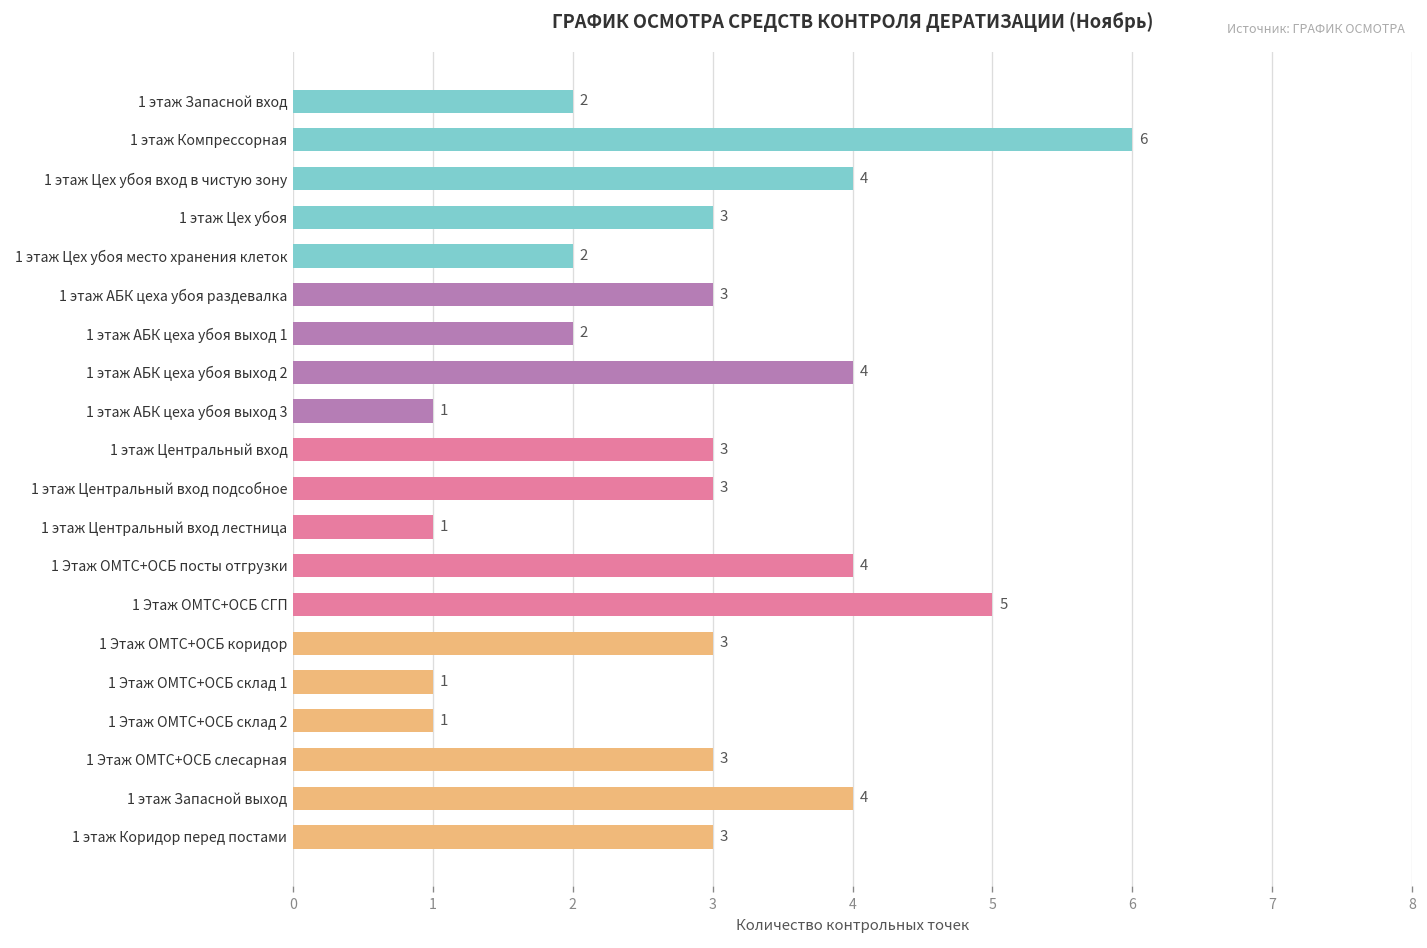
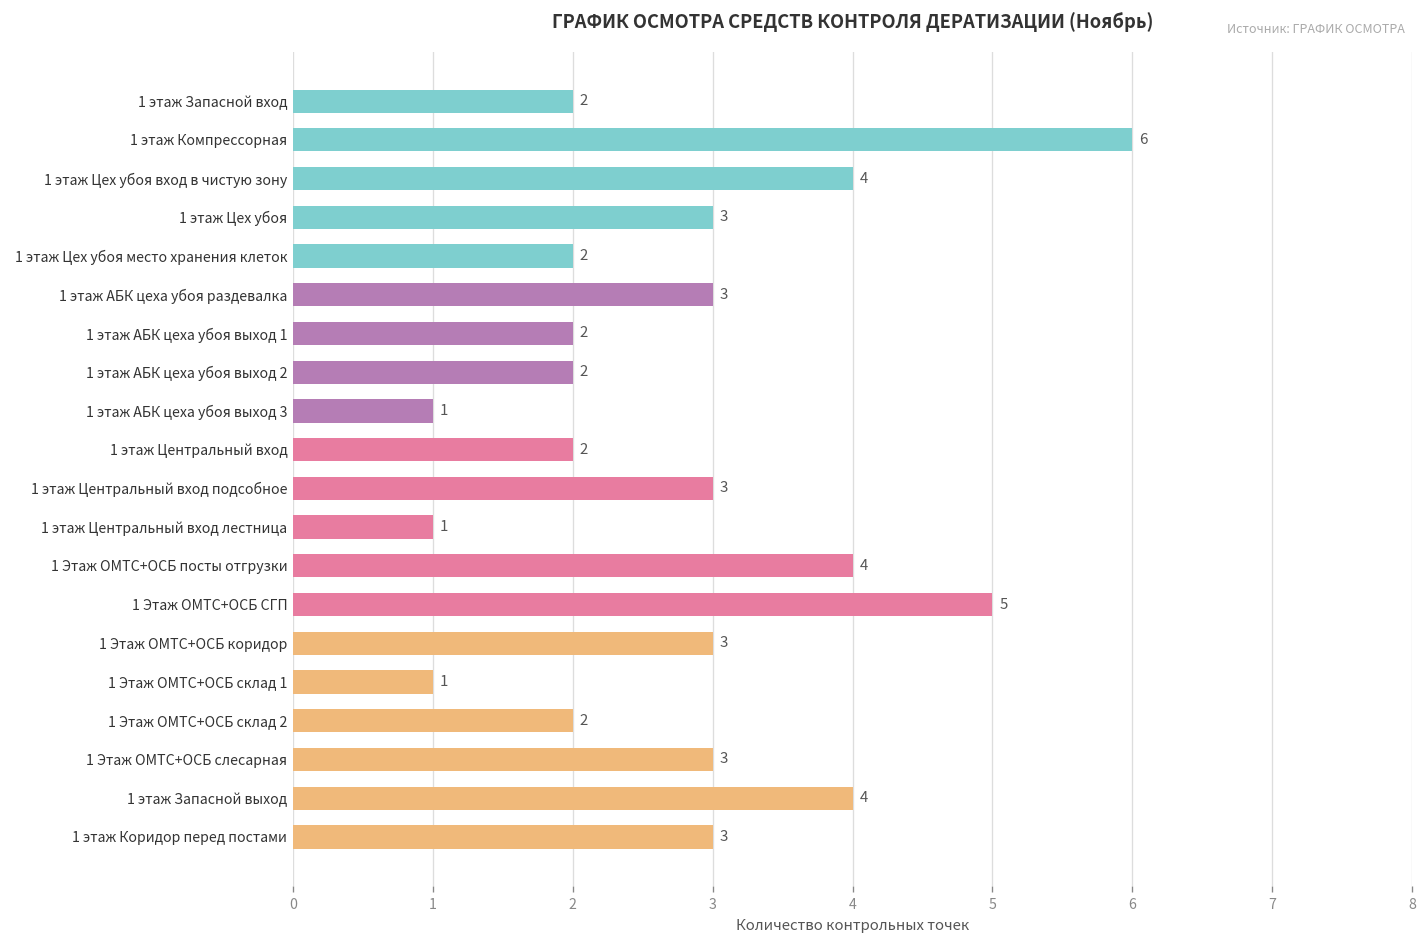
1 этаж АБК цеха убоя выход 2: 4 -> 2
1 этаж Центральный вход: 3 -> 2
1 Этаж ОМТС+ОСБ склад 2: 1 -> 2
